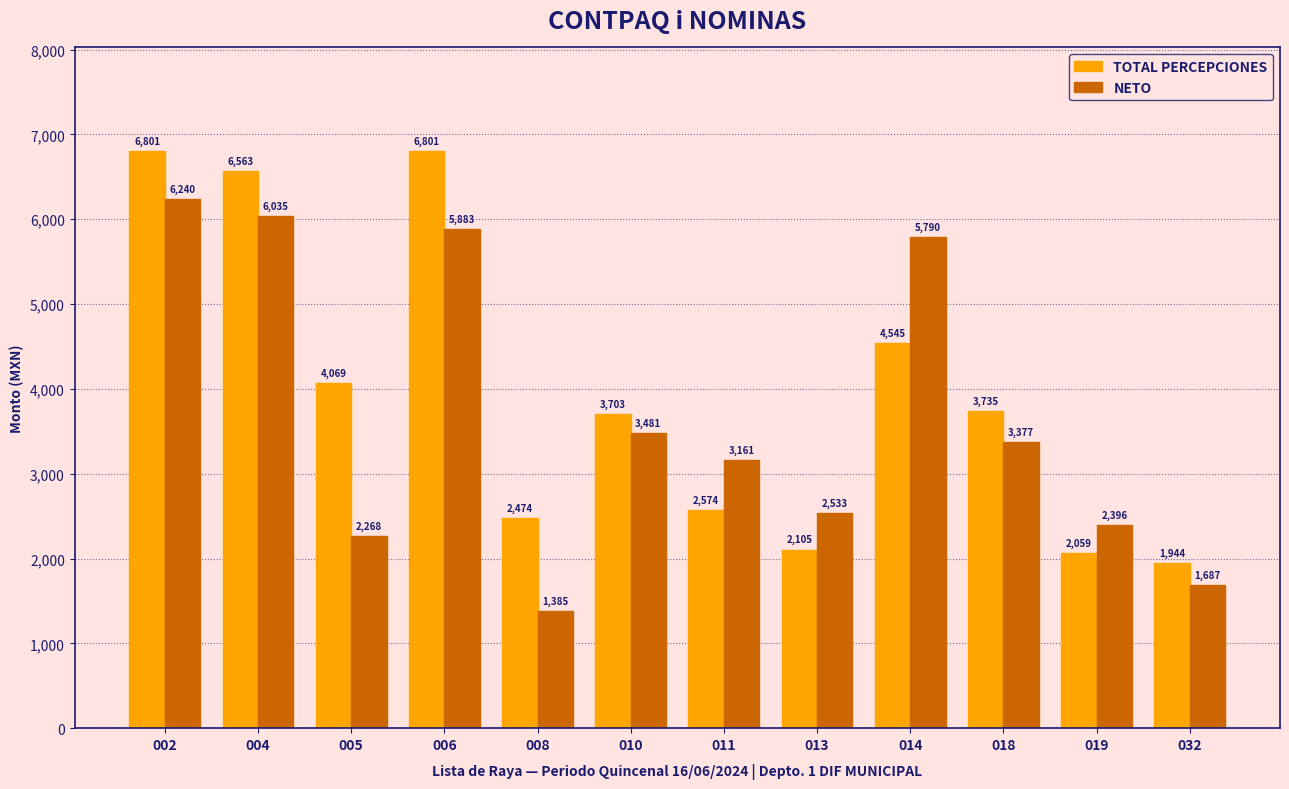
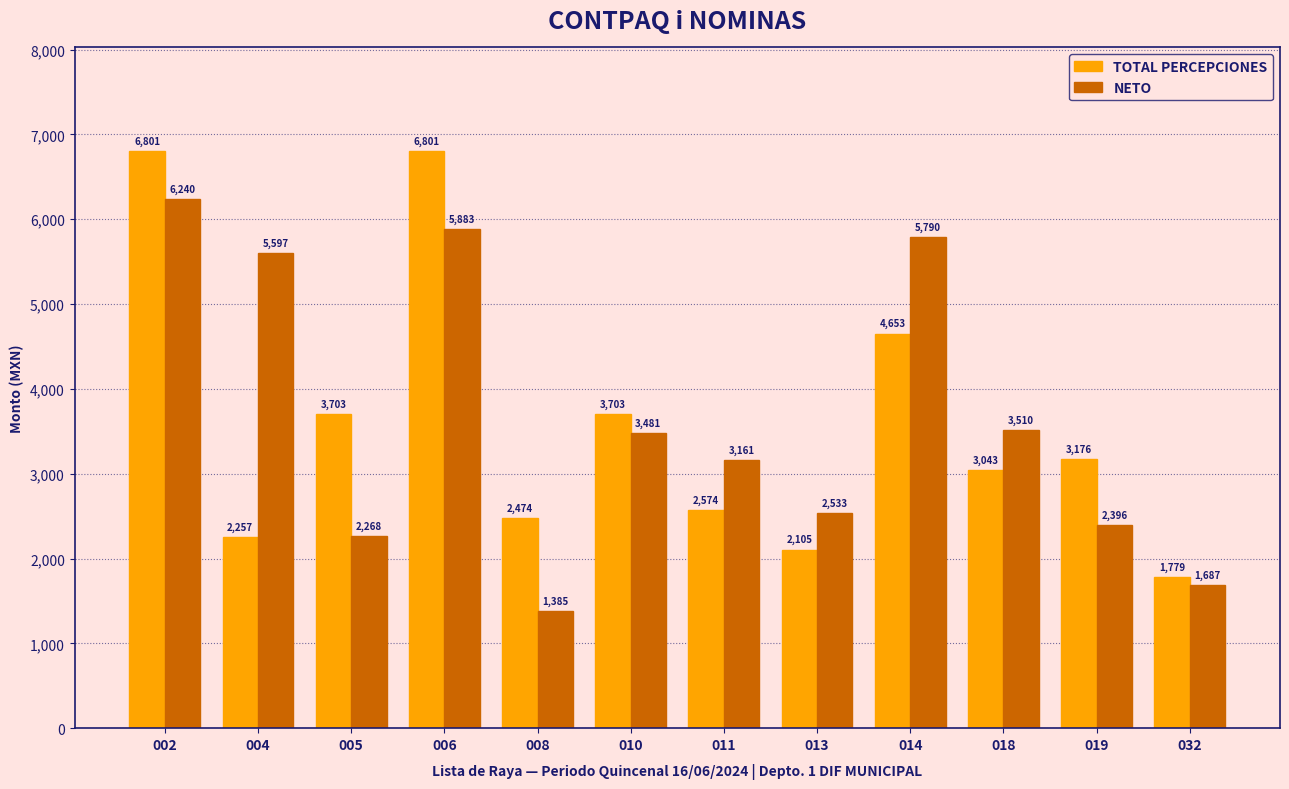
TOTAL PERCEPCIONES, 004: 6,563 -> 2,257
NETO, 004: 6,035 -> 5,597
TOTAL PERCEPCIONES, 005: 4,069 -> 3,703
TOTAL PERCEPCIONES, 014: 4,545 -> 4,653
TOTAL PERCEPCIONES, 018: 3,735 -> 3,043
NETO, 018: 3,377 -> 3,510
TOTAL PERCEPCIONES, 019: 2,059 -> 3,176
TOTAL PERCEPCIONES, 032: 1,944 -> 1,779
